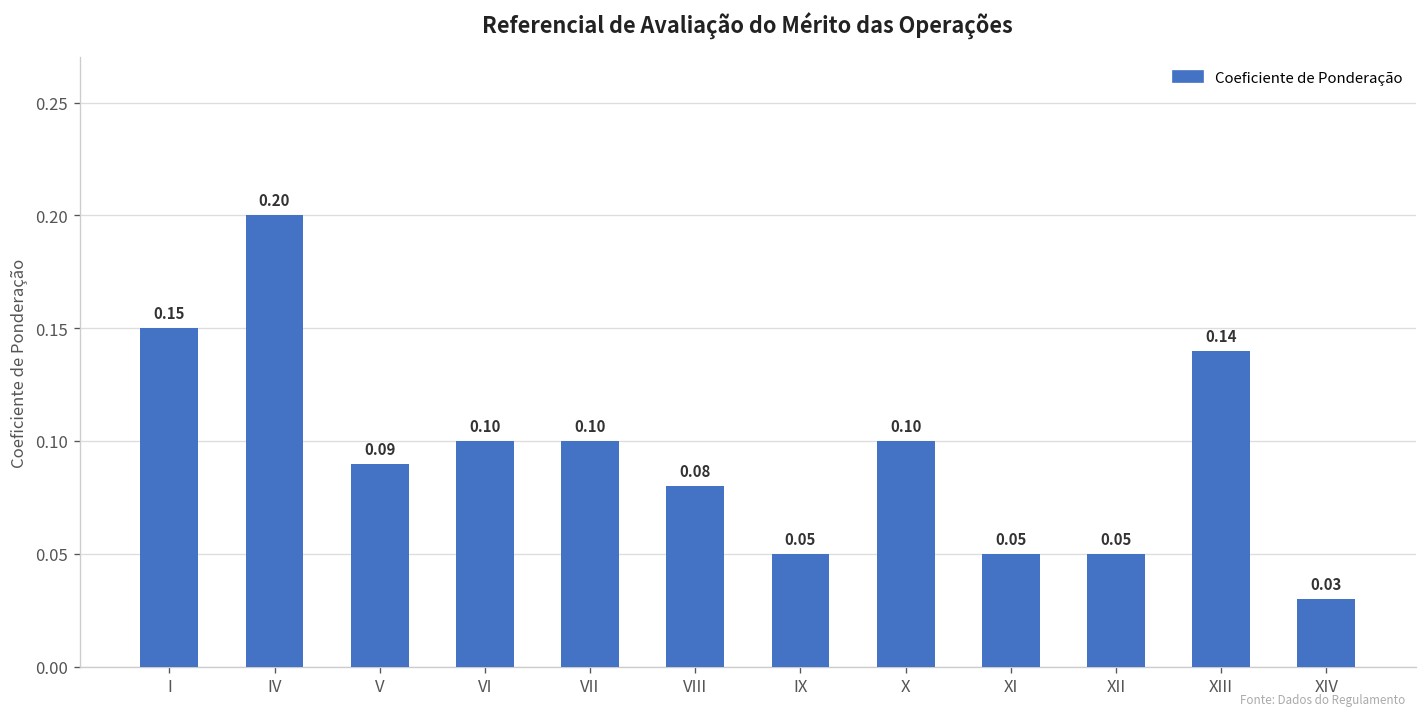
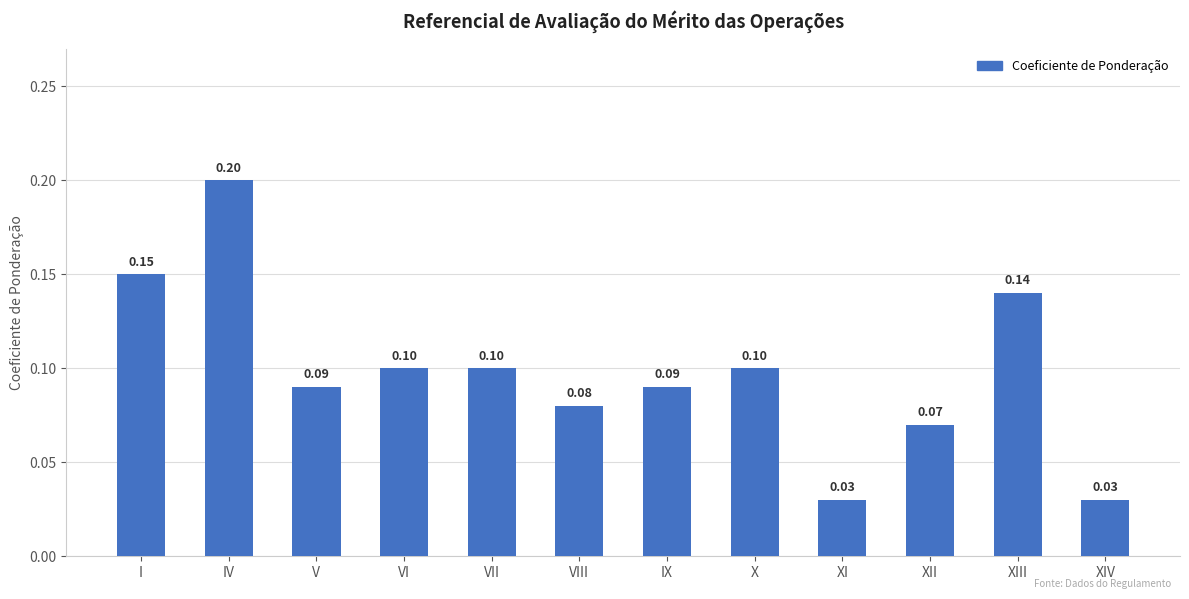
IX: 0.05 -> 0.09
XI: 0.05 -> 0.03
XII: 0.05 -> 0.07
